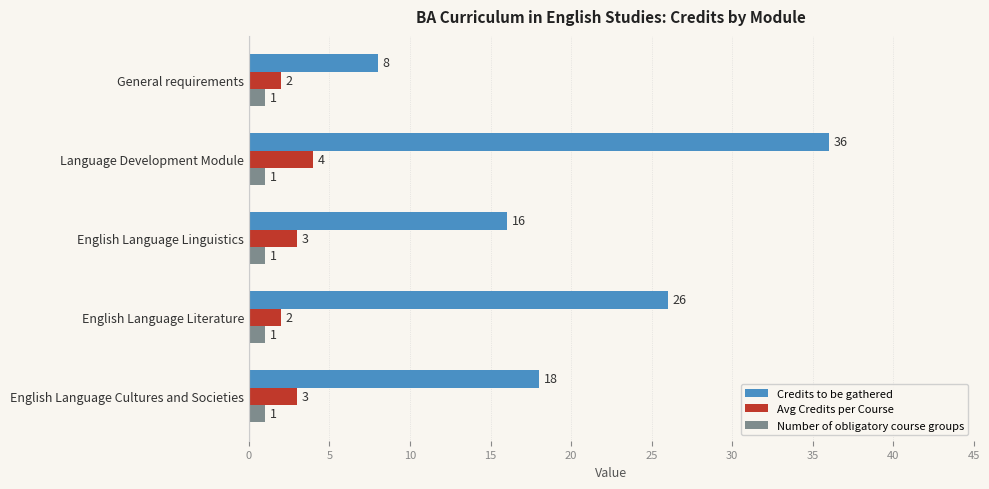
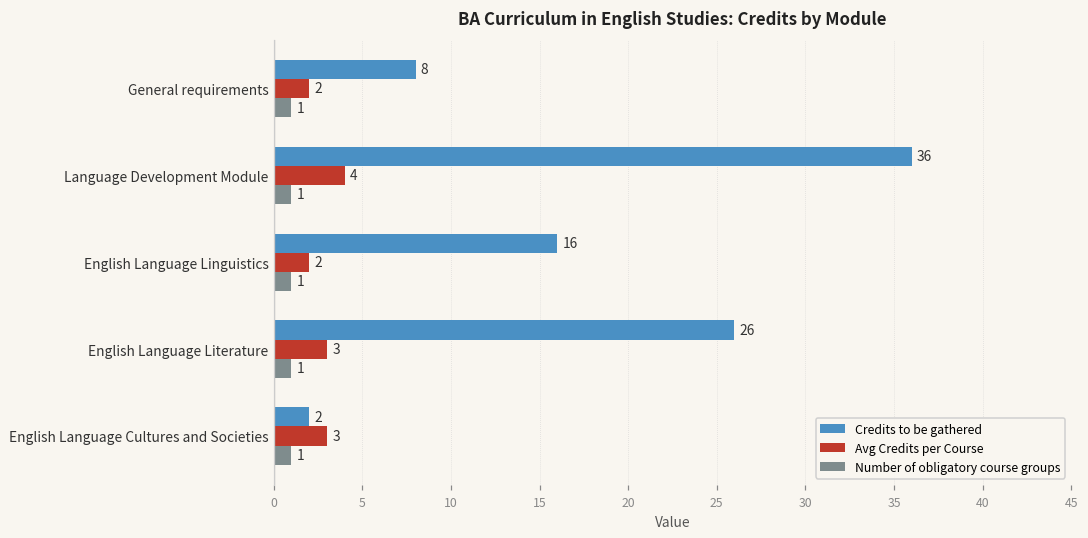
Avg Credits per Course, English Language Linguistics: 3 -> 2
Avg Credits per Course, English Language Literature: 2 -> 3
Credits to be gathered, English Language Cultures and Societies: 18 -> 2
